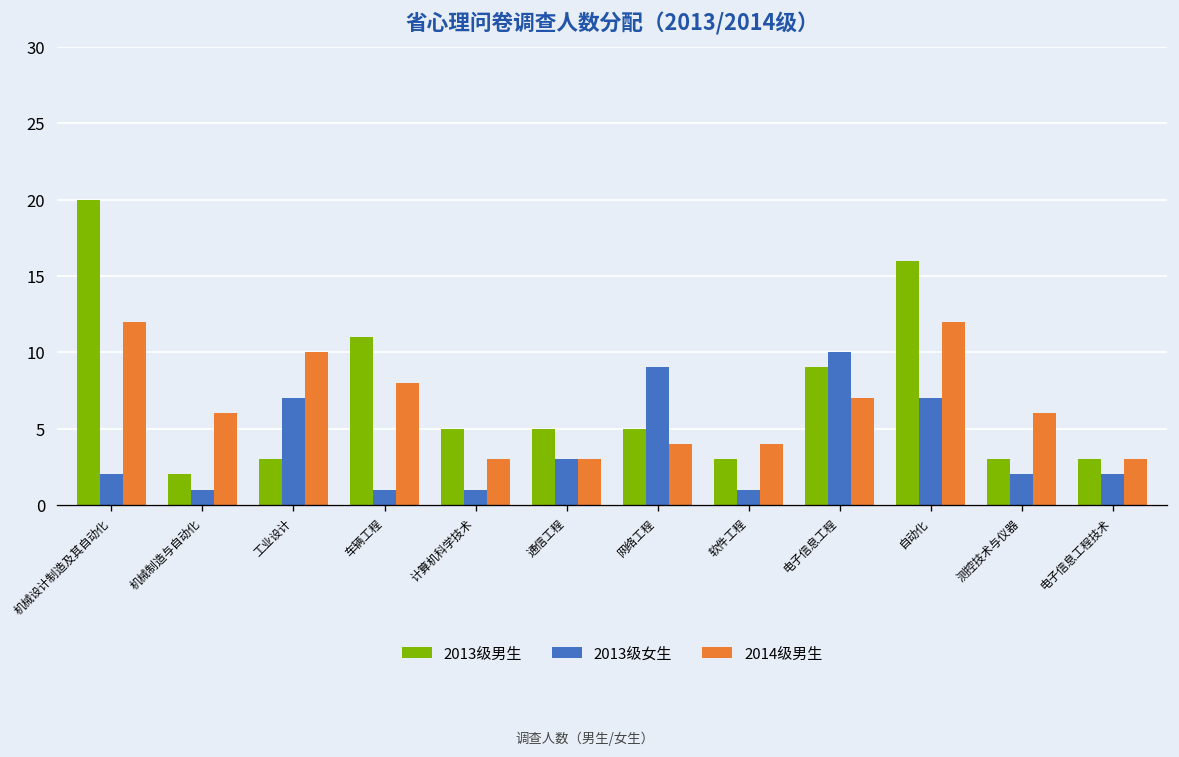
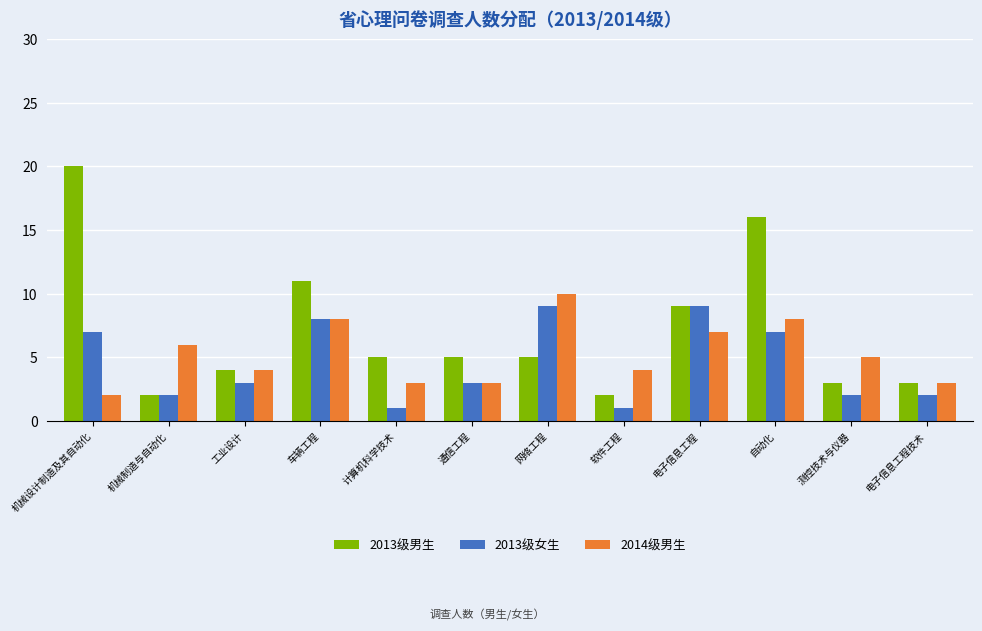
2013级女生, 机械设计制造及其自动化: 2 -> 7
2014级男生, 机械设计制造及其自动化: 12 -> 2
2013级女生, 机械制造与自动化: 1 -> 2
2013级男生, 工业设计: 3 -> 4
2013级女生, 工业设计: 7 -> 3
2014级男生, 工业设计: 10 -> 4
2013级女生, 车辆工程: 1 -> 8
2014级男生, 网络工程: 4 -> 10
2013级男生, 软件工程: 3 -> 2
2013级女生, 电子信息工程: 10 -> 9
2014级男生, 自动化: 12 -> 8
2014级男生, 测控技术与仪器: 6 -> 5
